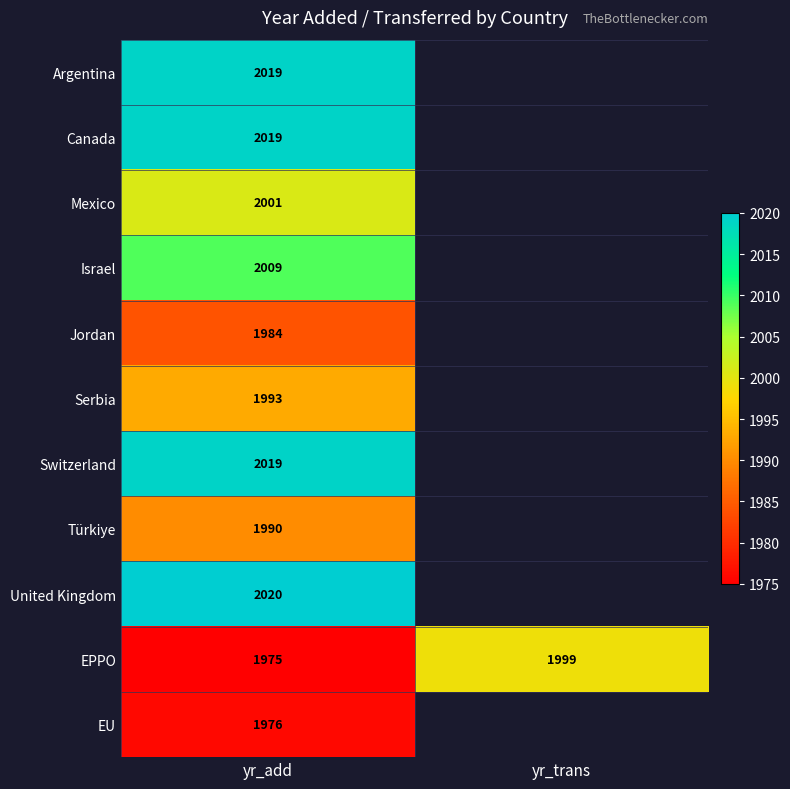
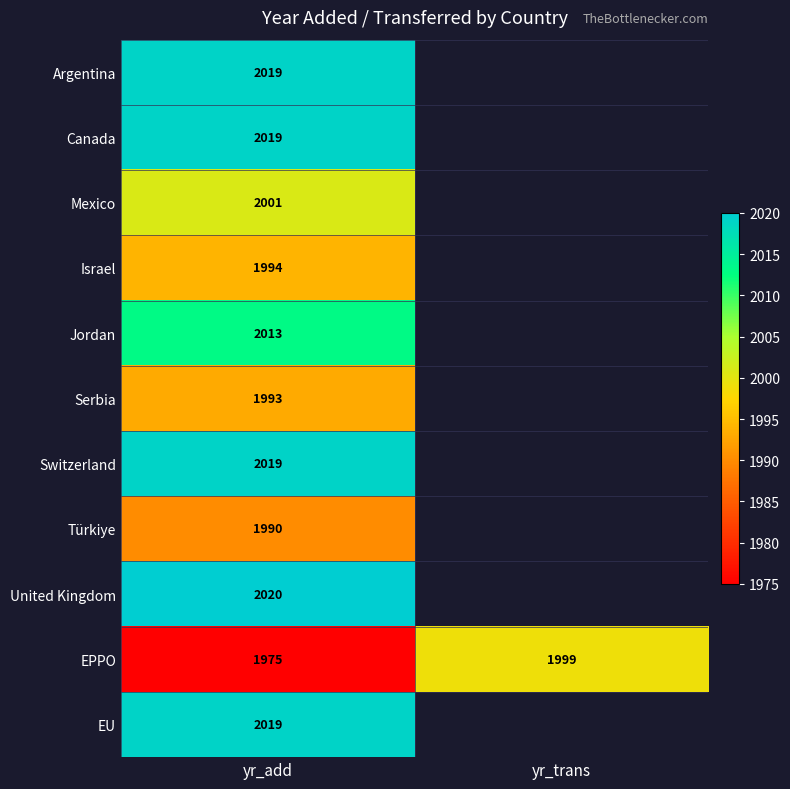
Israel, yr_add: 2009 -> 1994
Jordan, yr_add: 1984 -> 2013
EU, yr_add: 1976 -> 2019
